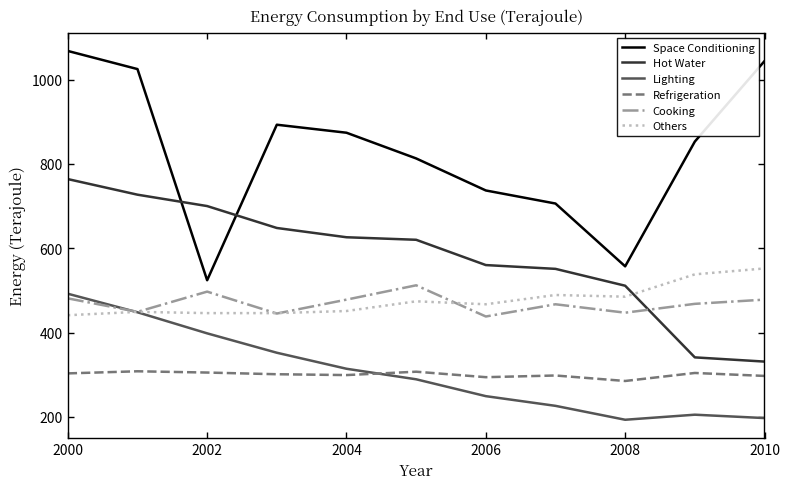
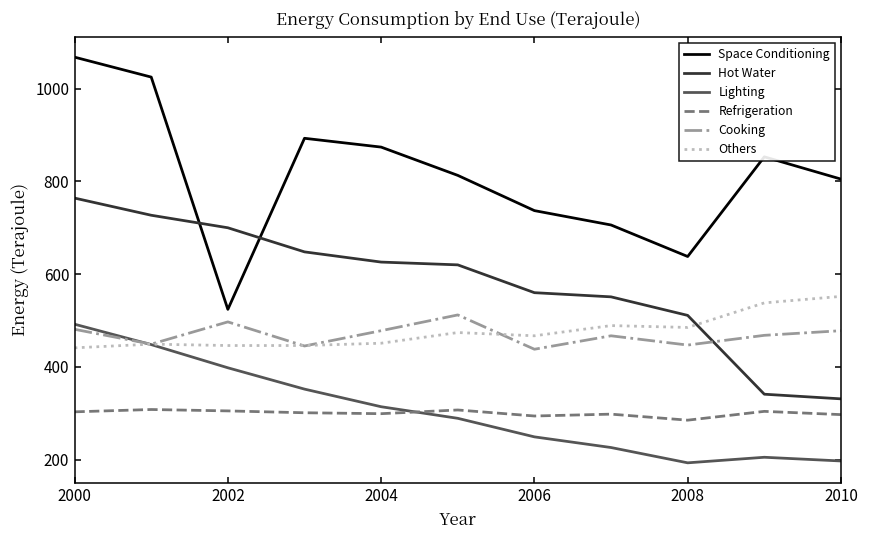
Space Conditioning, 2008: 560 -> 640
Space Conditioning, 2010: 1040 -> 810
